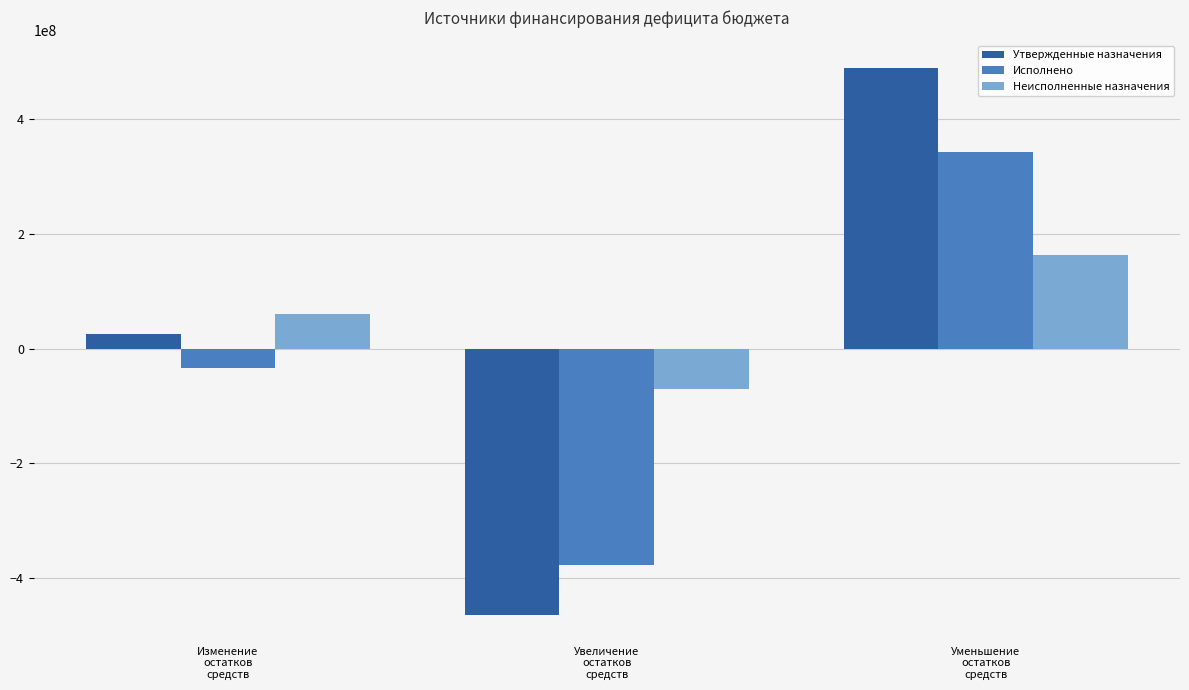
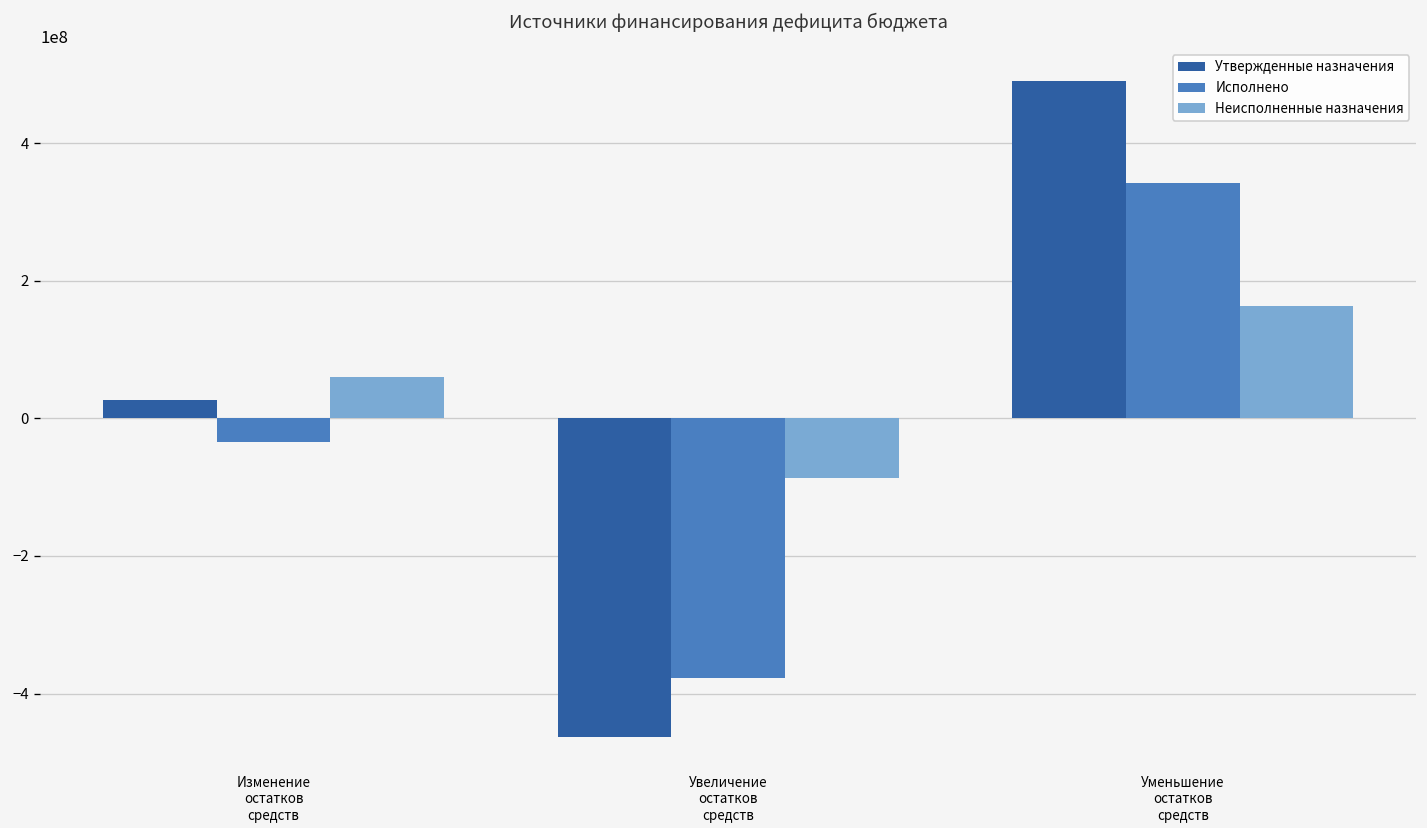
Неисполненные назначения, Увеличение остатков средств: -70000000 -> -90000000
